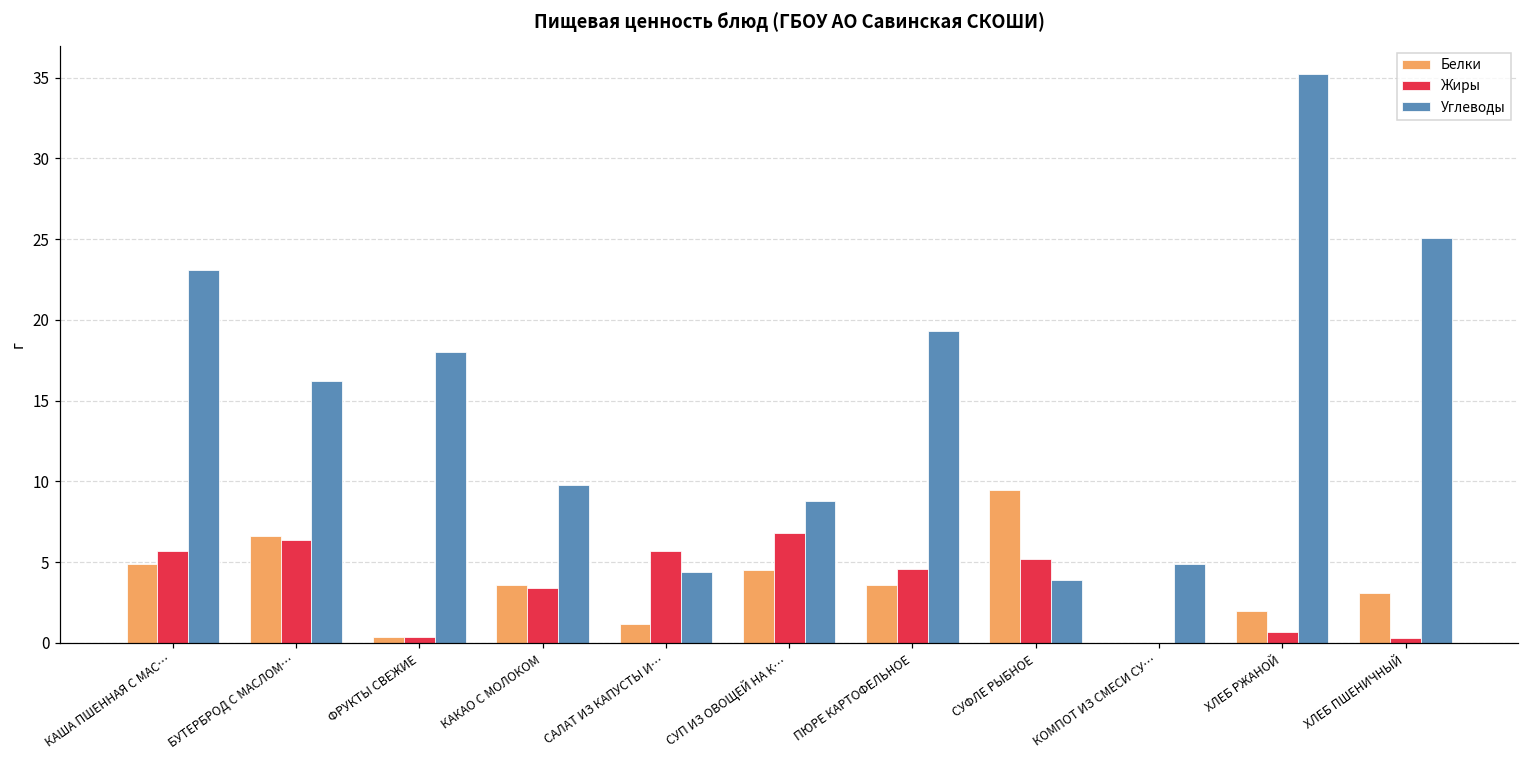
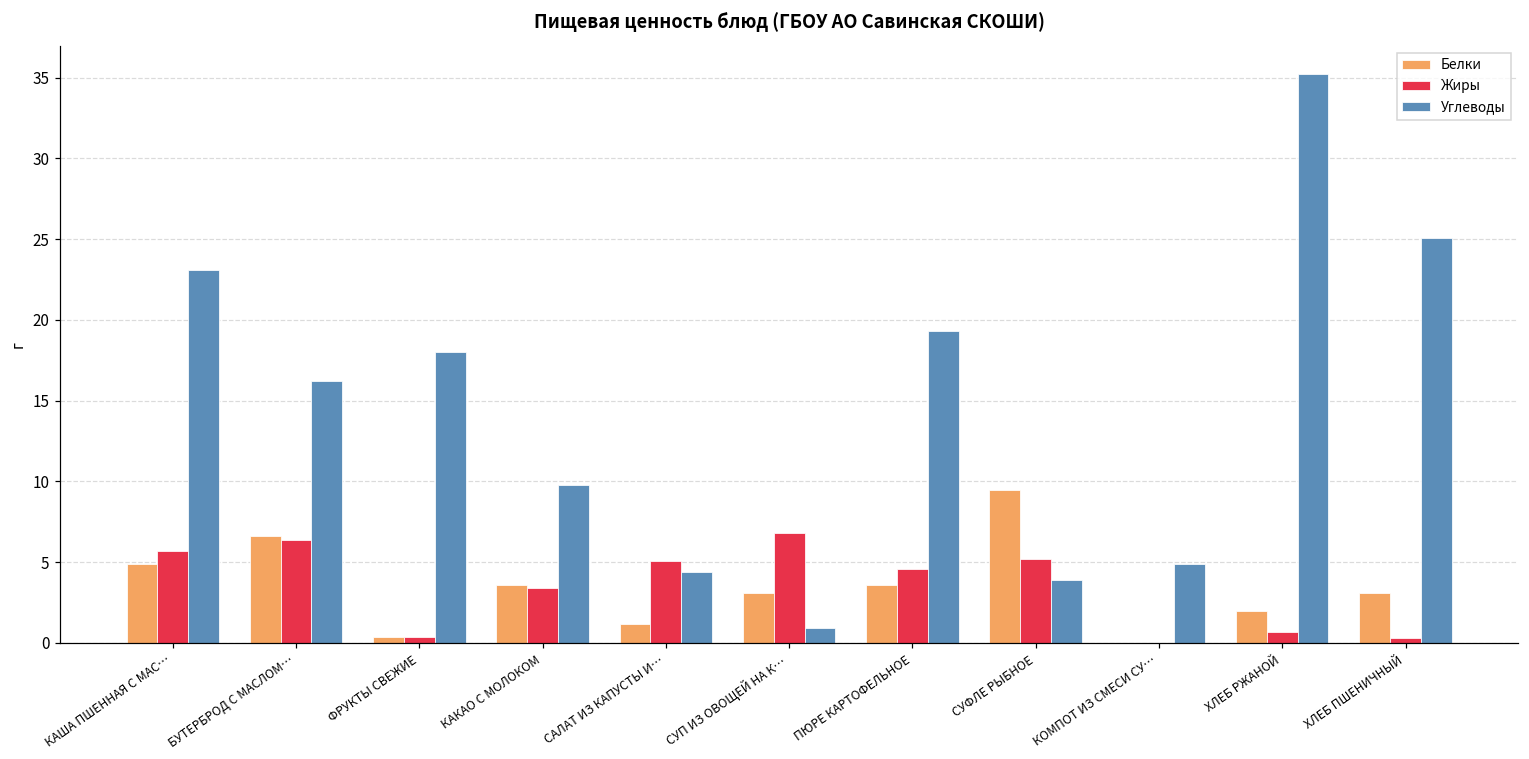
Жиры, САЛАТ ИЗ КАПУСТЫ И…: 5.7 -> 5.1
Белки, СУП ИЗ ОВОЩЕЙ НА К…: 4.5 -> 3.1
Углеводы, СУП ИЗ ОВОЩЕЙ НА К…: 8.8 -> 0.9
